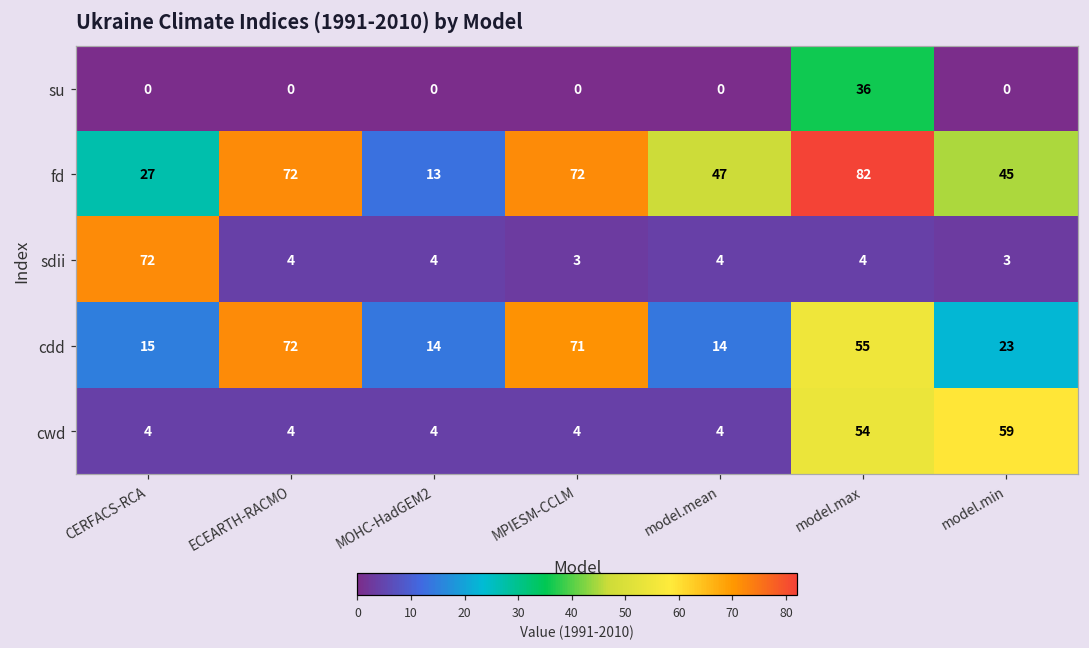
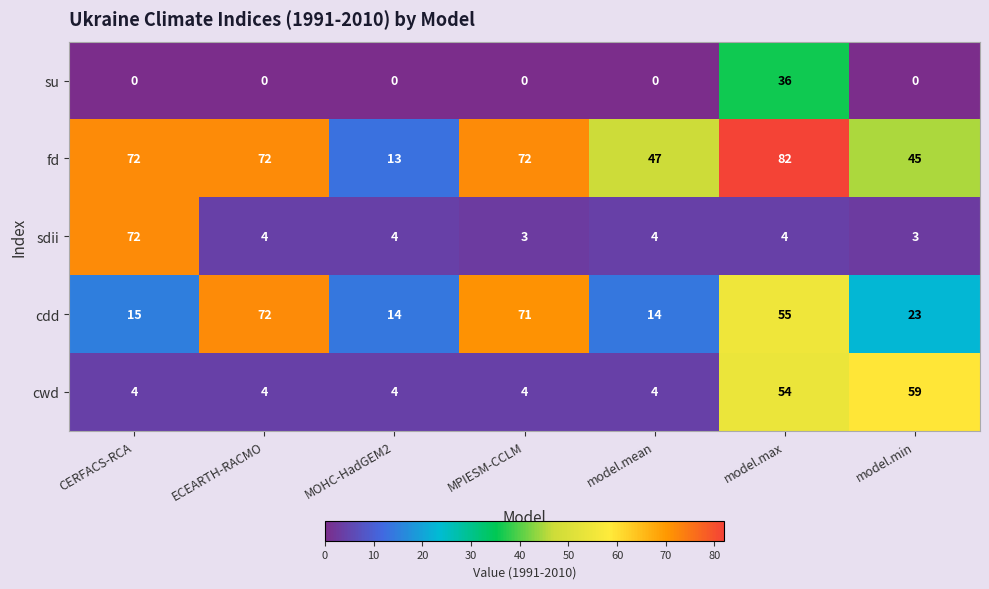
fd, CERFACS-RCA: 27 -> 72
